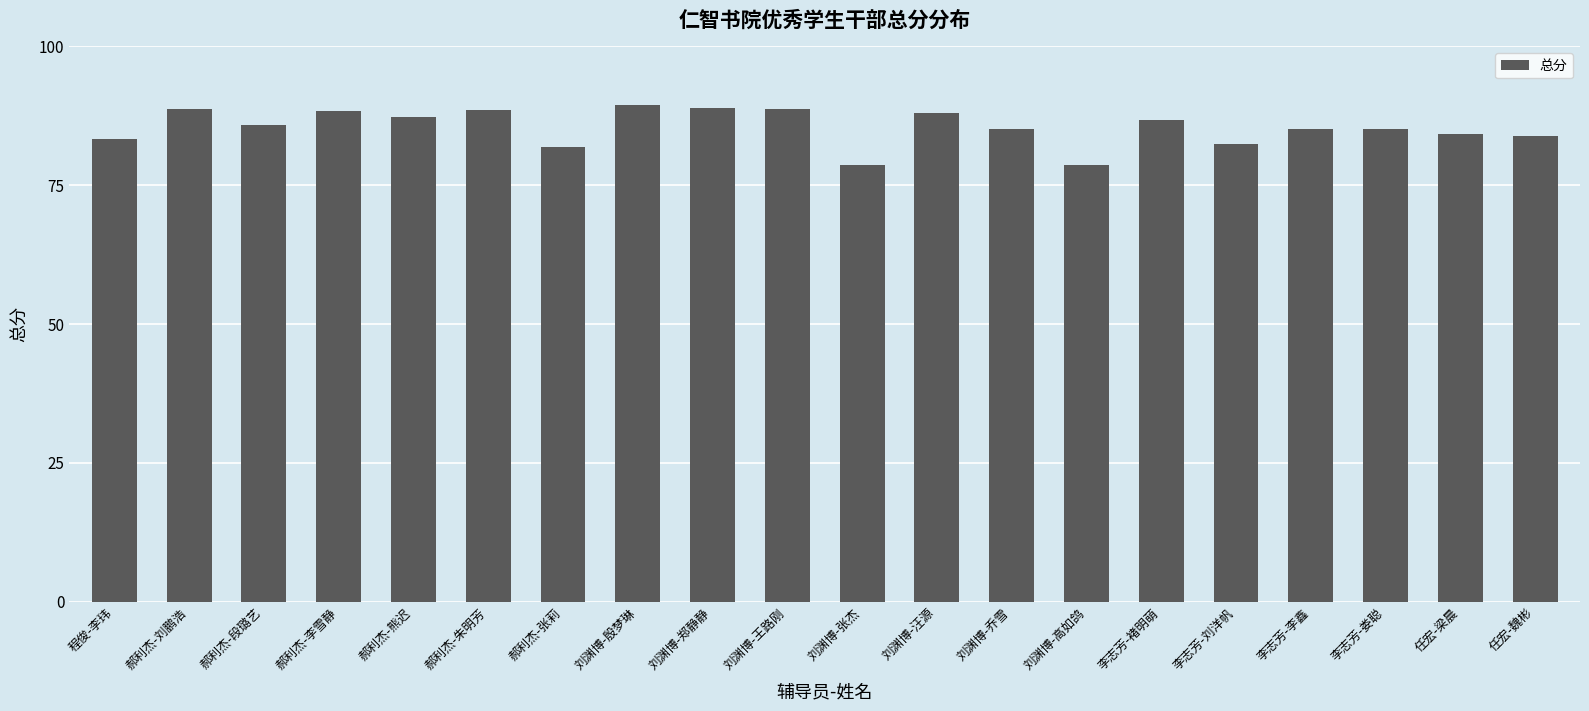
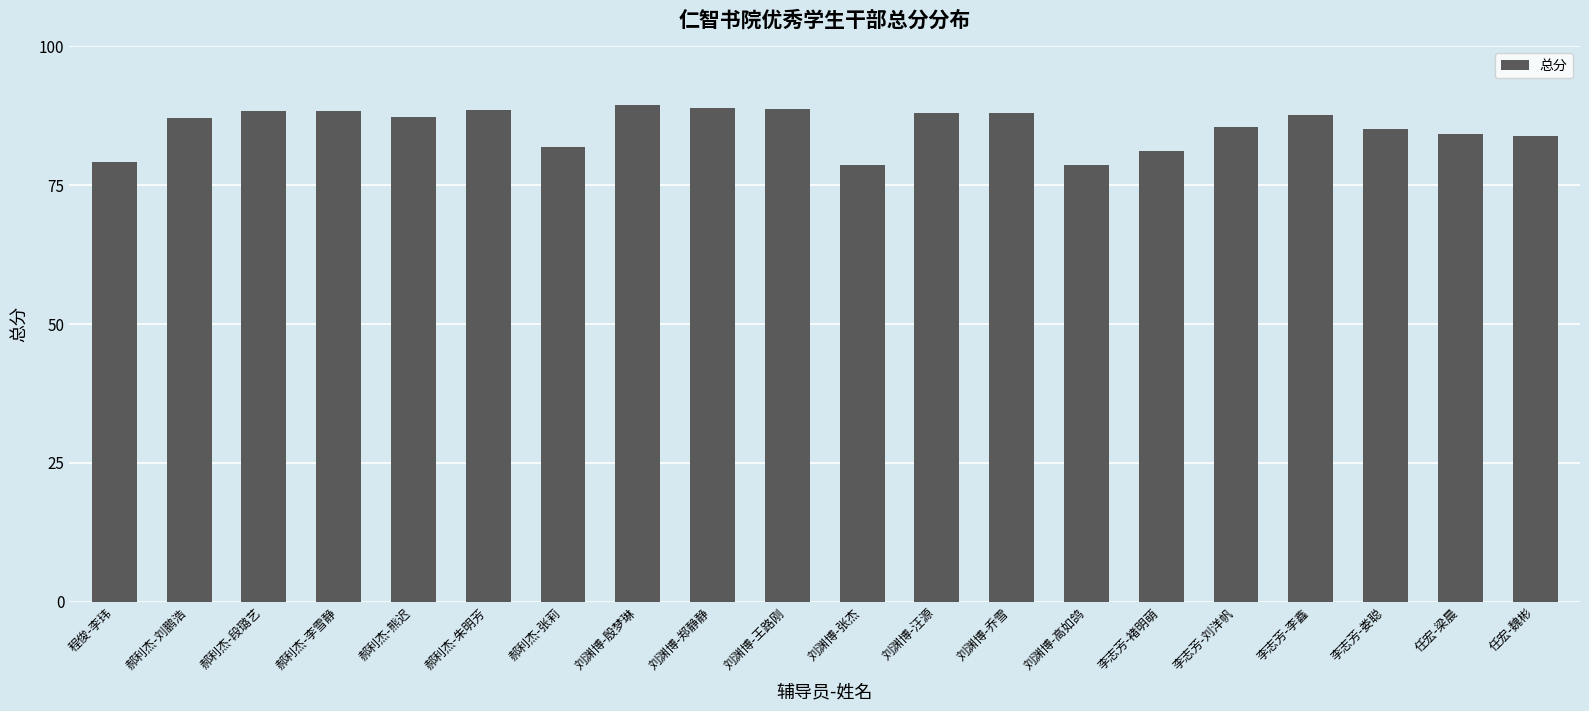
程俊-李玮: 83 -> 79
郝利杰-刘鹏浩: 89 -> 87
郝利杰-段璐艺: 86 -> 88
刘渊博-乔雪: 85 -> 88
李志芳-褚明萌: 87 -> 81
李志芳-刘洋帆: 82 -> 85
李志芳-李鑫: 85 -> 88
